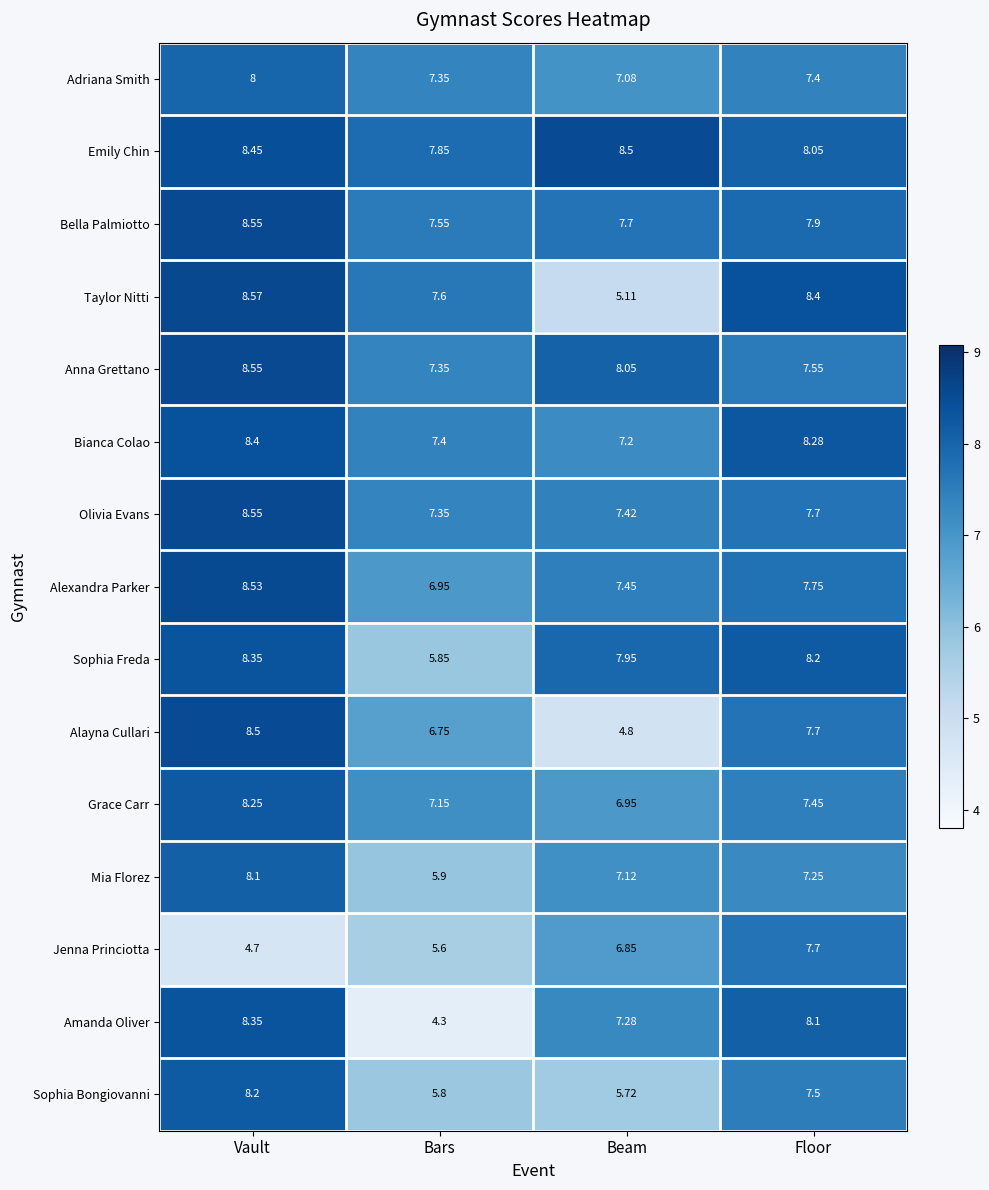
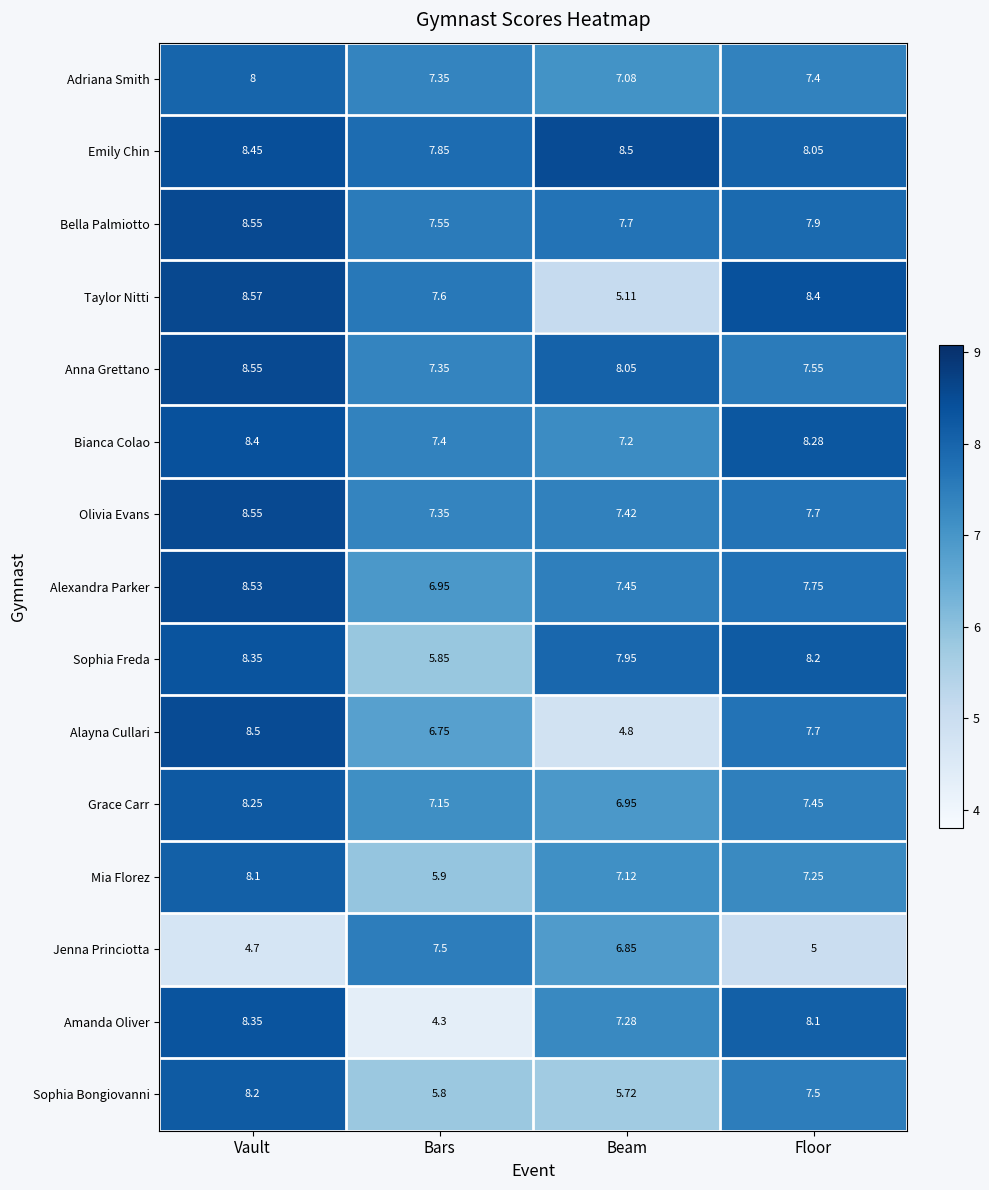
Jenna Princiotta, Bars: 5.6 -> 7.5
Jenna Princiotta, Floor: 7.7 -> 5
